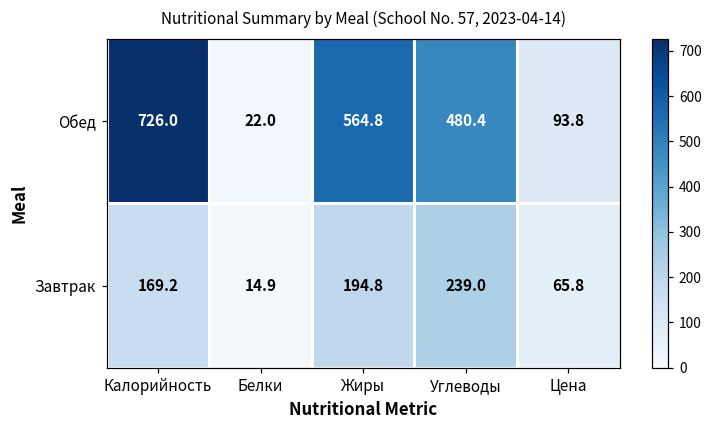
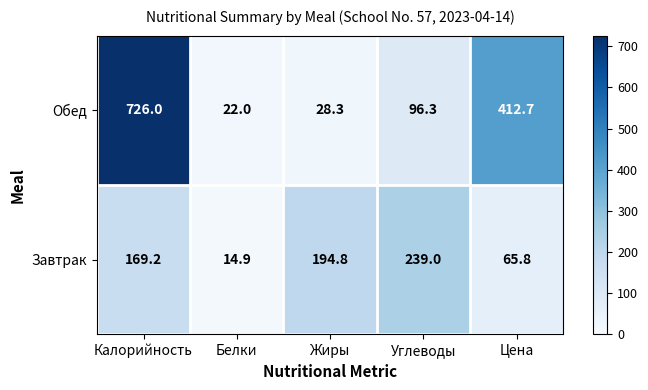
Обед, Жиры: 564.8 -> 28.3
Обед, Углеводы: 480.4 -> 96.3
Обед, Цена: 93.8 -> 412.7
